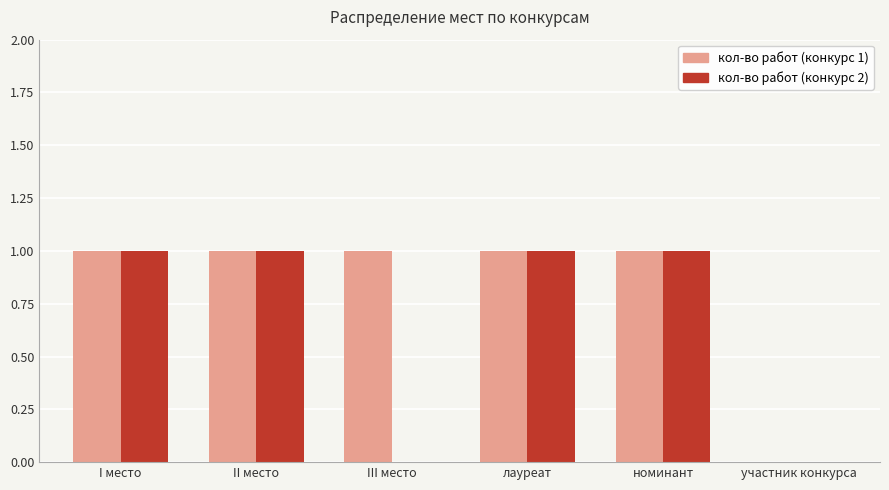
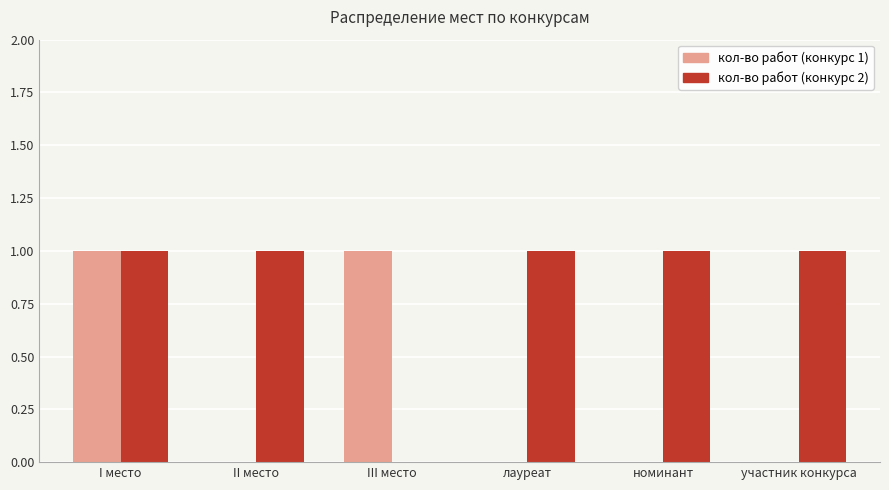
кол-во работ (конкурс 1), II место: 1 -> 0
кол-во работ (конкурс 1), лауреат: 1 -> 0
кол-во работ (конкурс 1), номинант: 1 -> 0
кол-во работ (конкурс 2), участник конкурса: 0 -> 1
